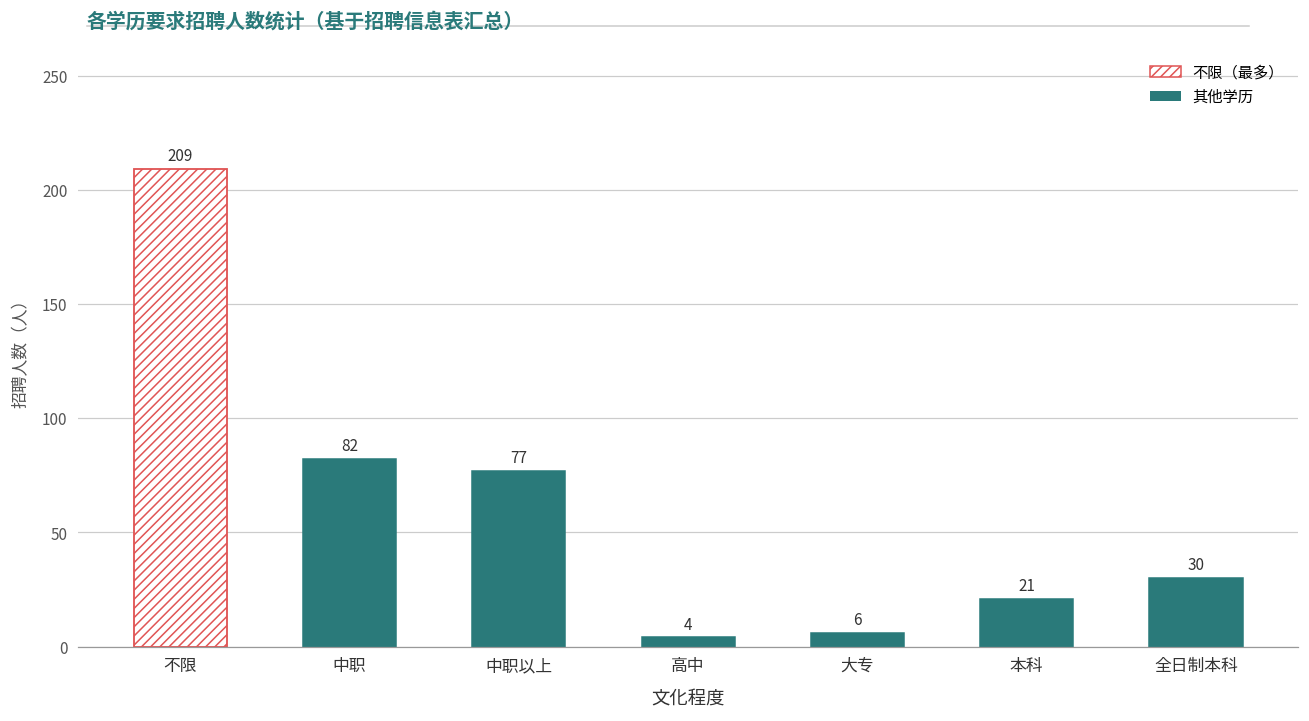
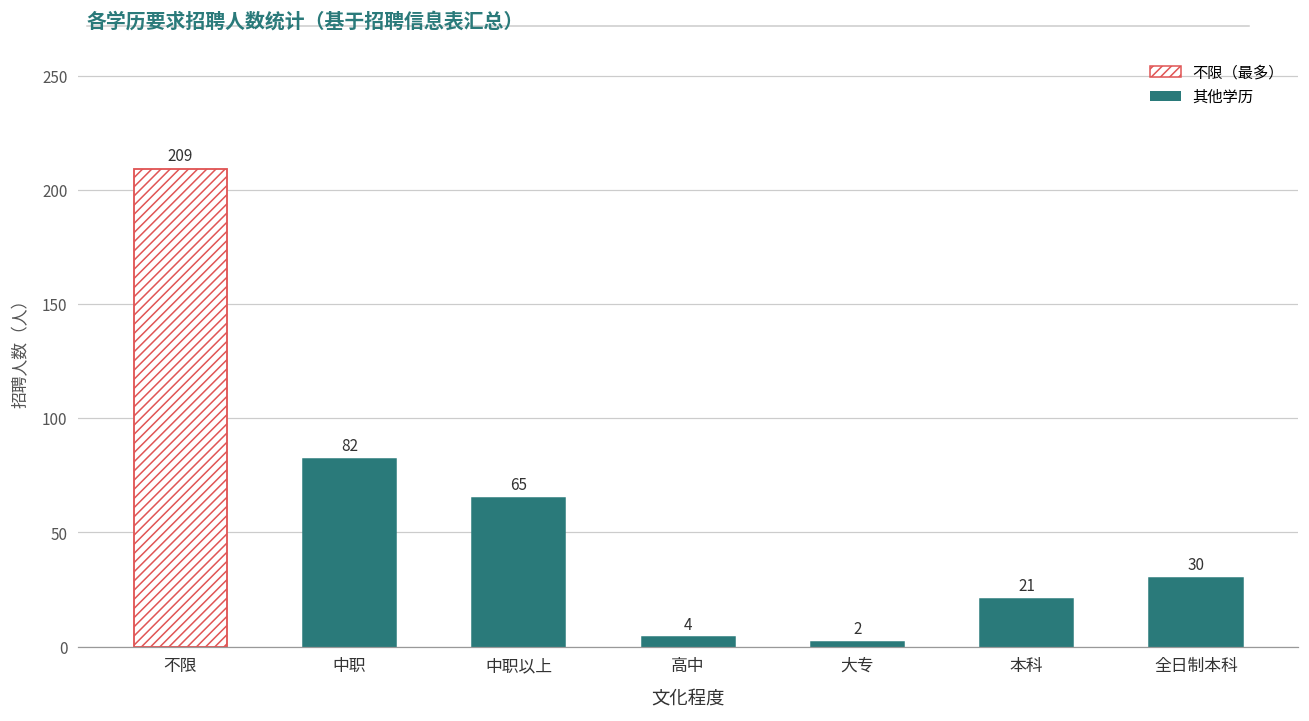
中职以上: 77 -> 65
大专: 6 -> 2
